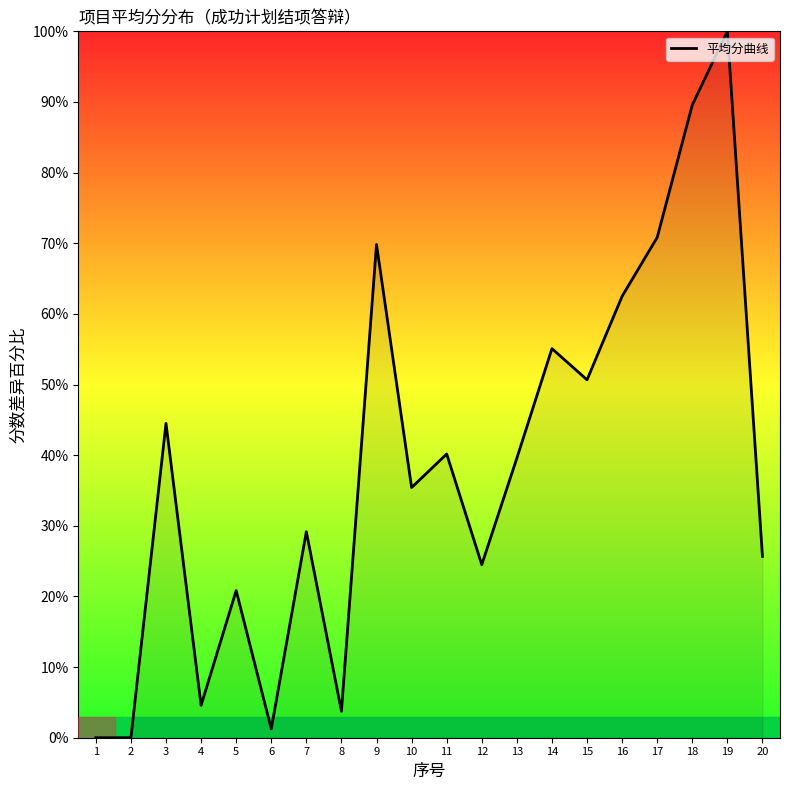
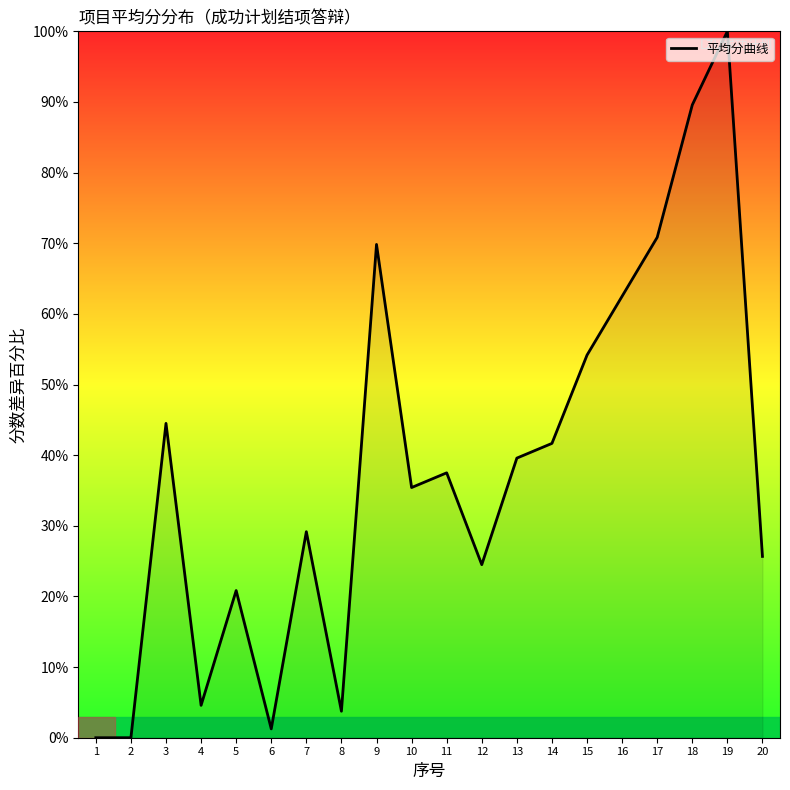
11: 40% -> 38%
14: 55% -> 42%
15: 51% -> 54%
